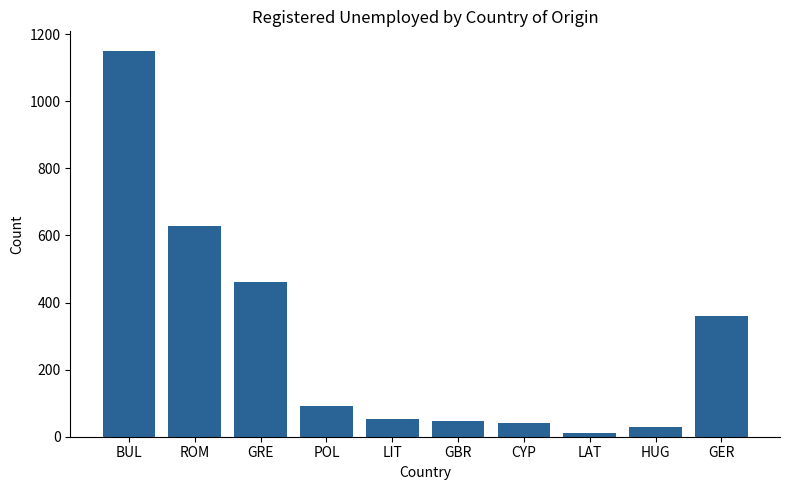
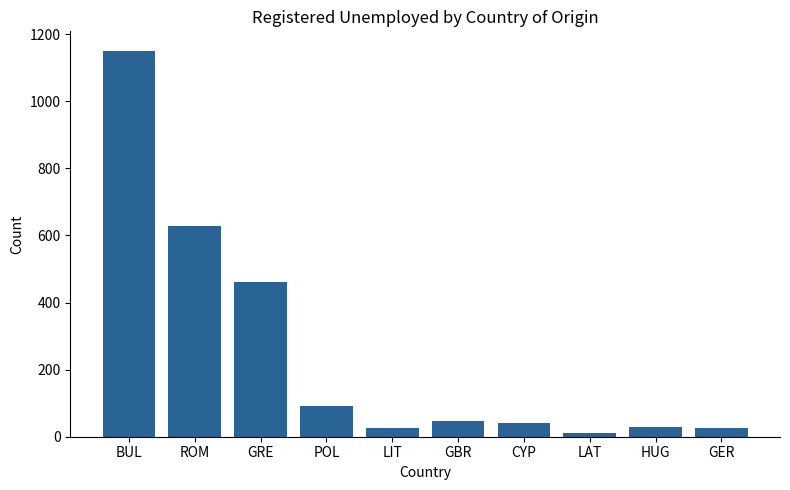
LIT: 50 -> 30
GER: 360 -> 30
